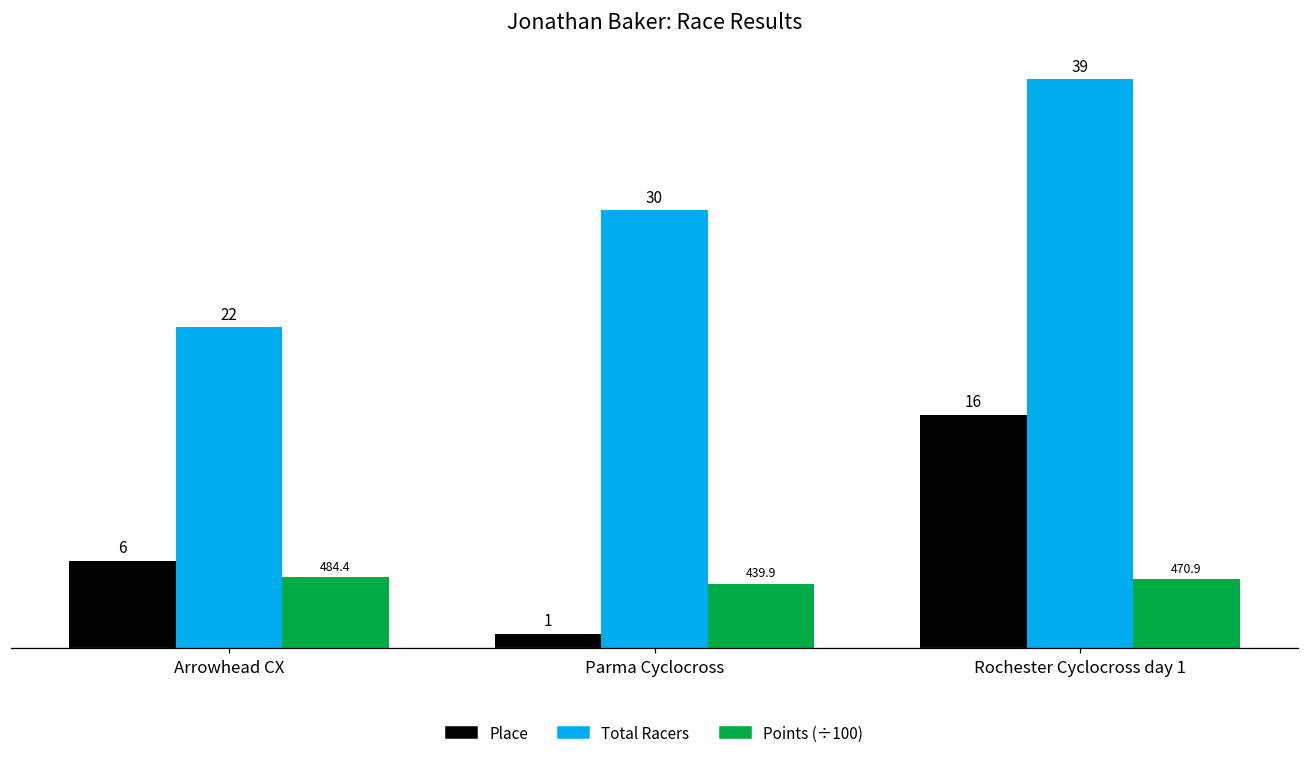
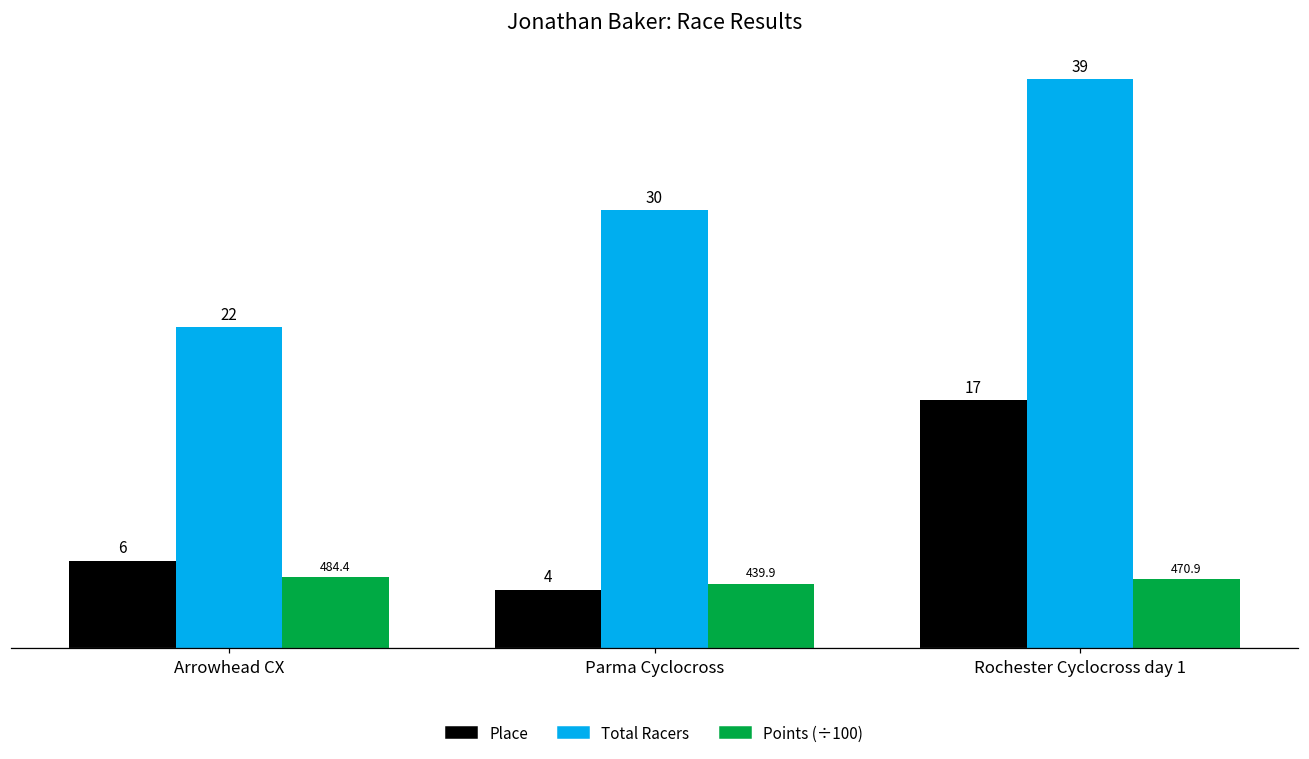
Place, Parma Cyclocross: 1 -> 4
Place, Rochester Cyclocross day 1: 16 -> 17
